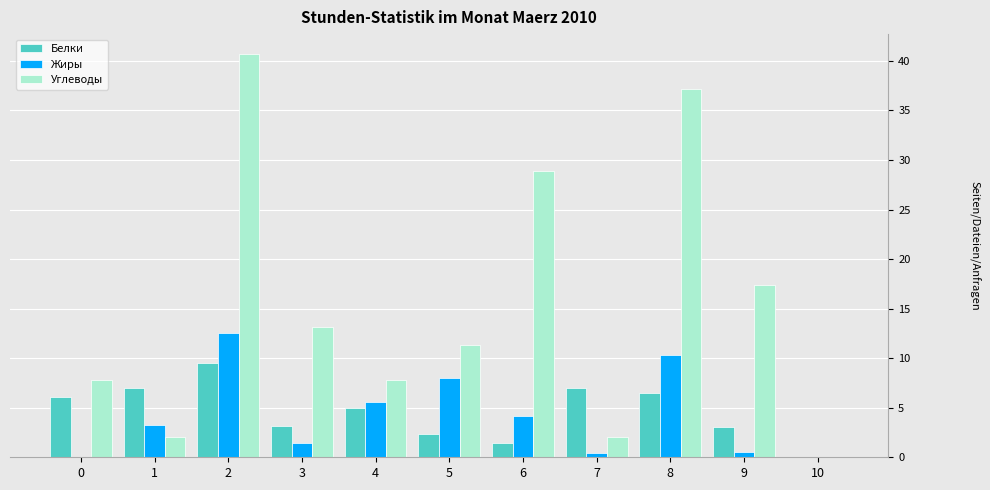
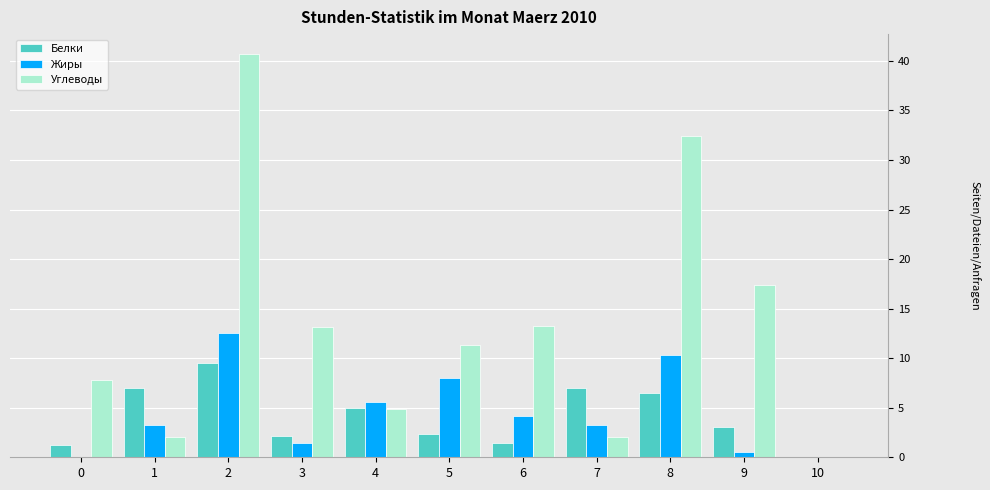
Белки, 0: 6 -> 1
Белки, 3: 3 -> 2
Углеводы, 4: 8 -> 5
Углеводы, 6: 29 -> 13
Жиры, 7: 0 -> 3
Углеводы, 8: 37 -> 32
